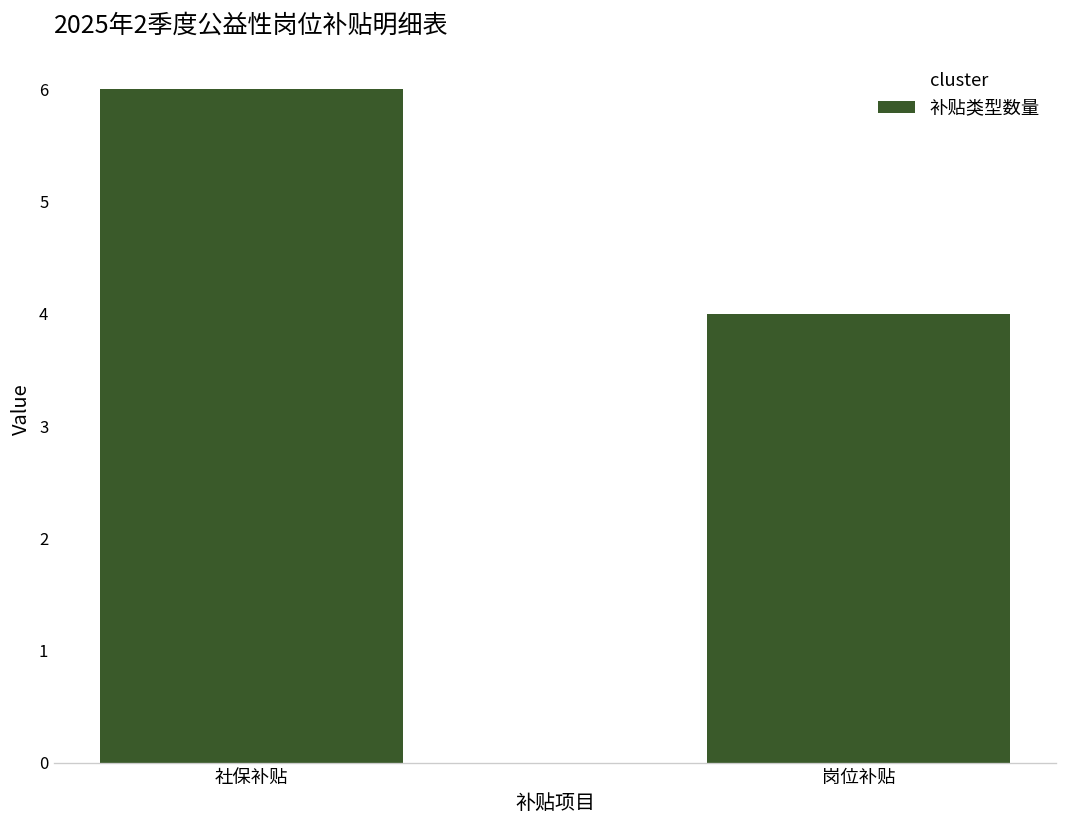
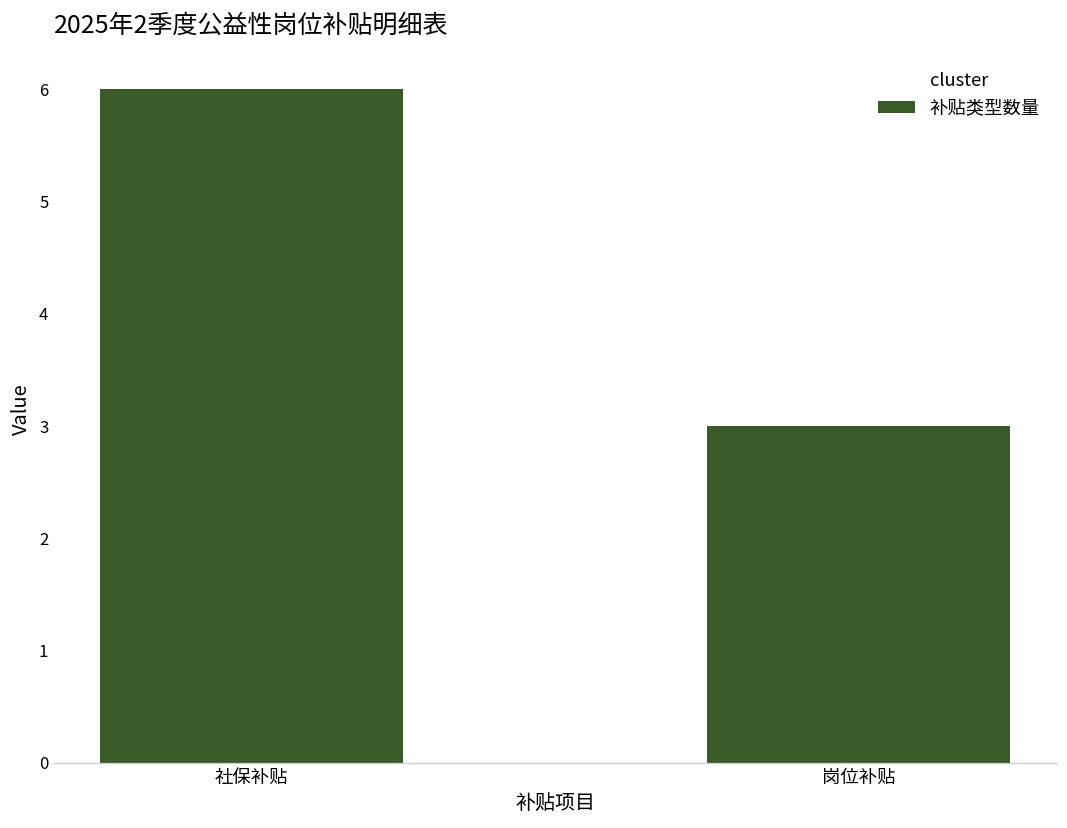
岗位补贴: 4 -> 3
